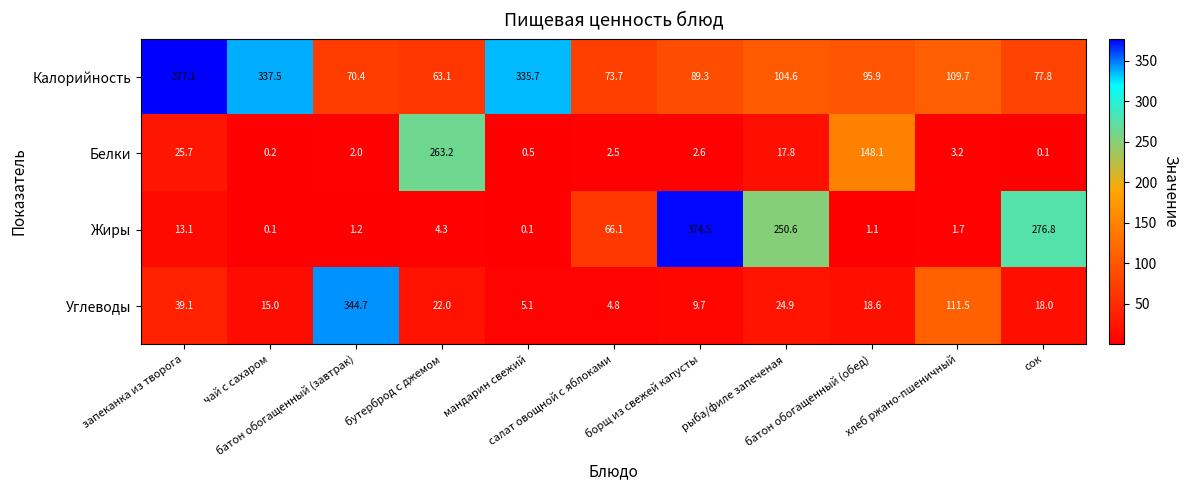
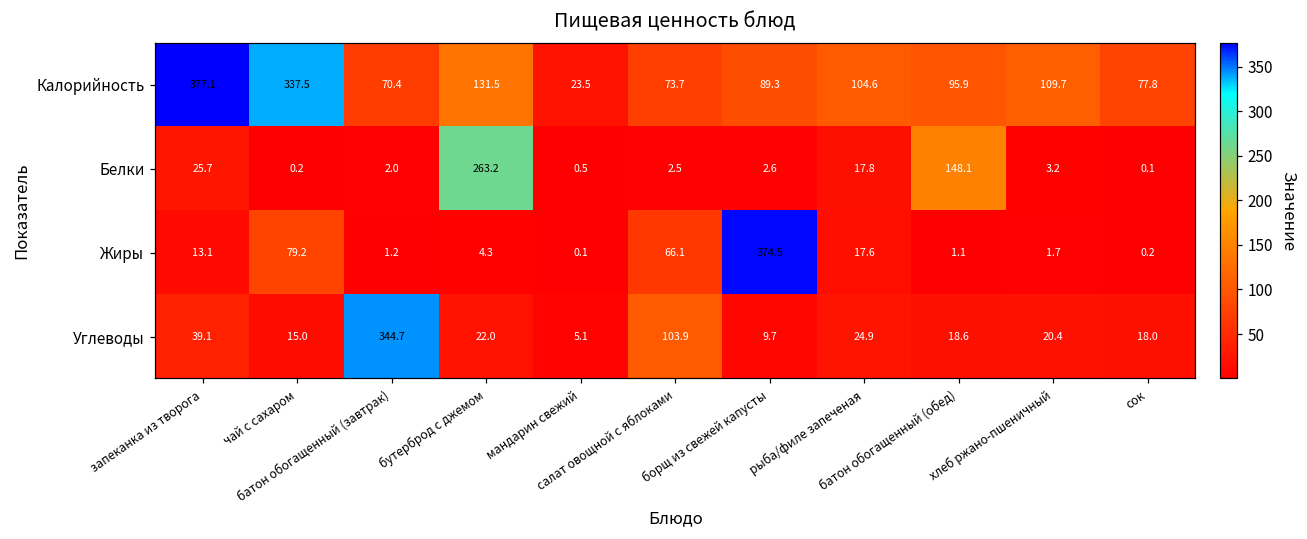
Калорийность, бутерброд с джемом: 63.1 -> 131.5
Калорийность, мандарин свежий: 335.7 -> 23.5
Жиры, чай с сахаром: 0.1 -> 79.2
Жиры, рыба/филе запеченая: 250.6 -> 17.6
Жиры, сок: 276.8 -> 0.2
Углеводы, салат овощной с яблоками: 4.8 -> 103.9
Углеводы, хлеб ржано-пшеничный: 111.5 -> 20.4
